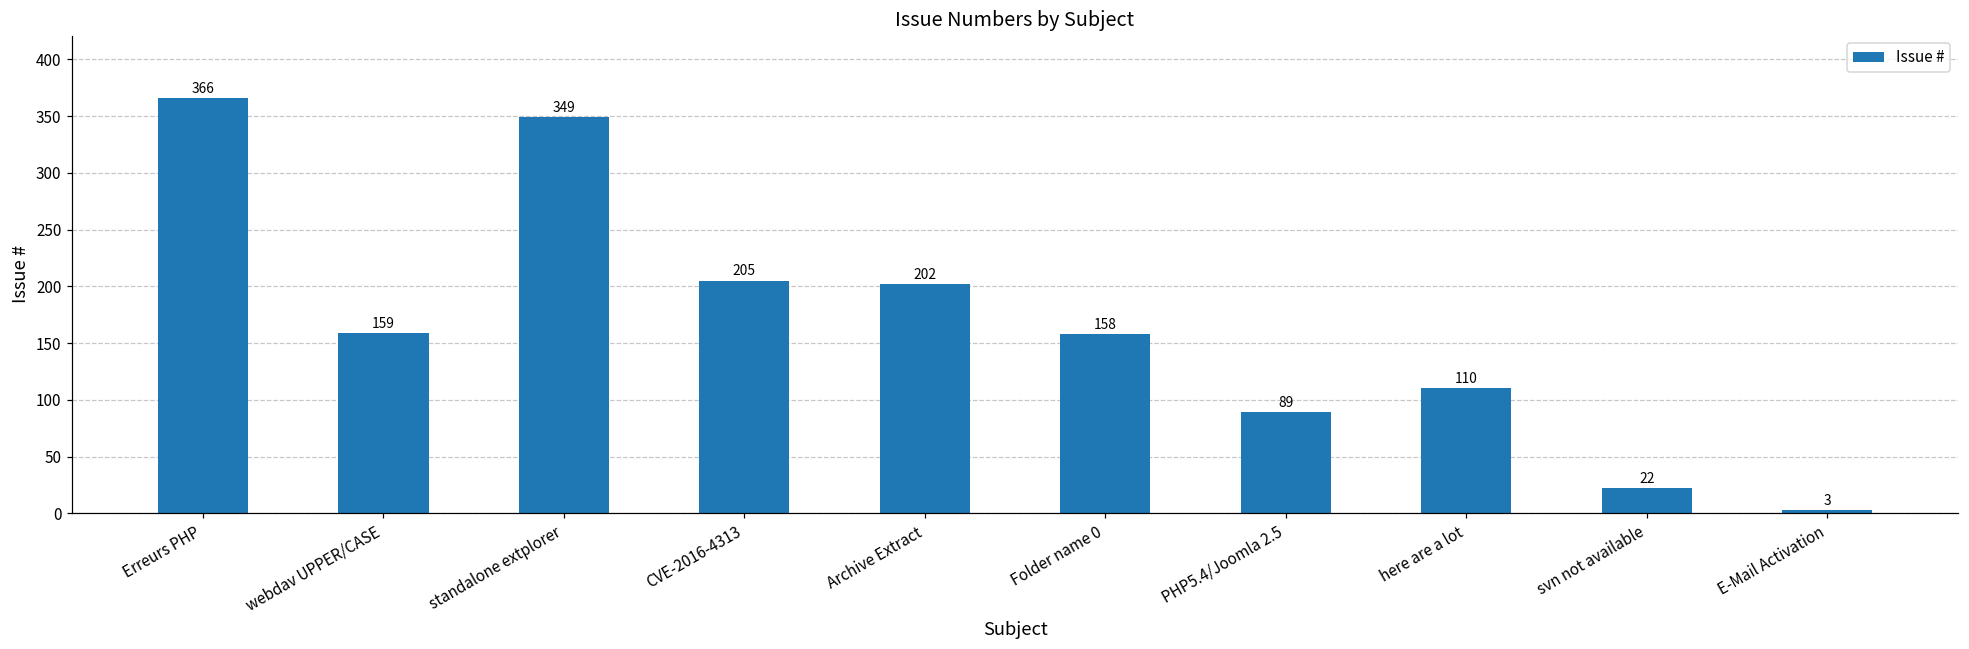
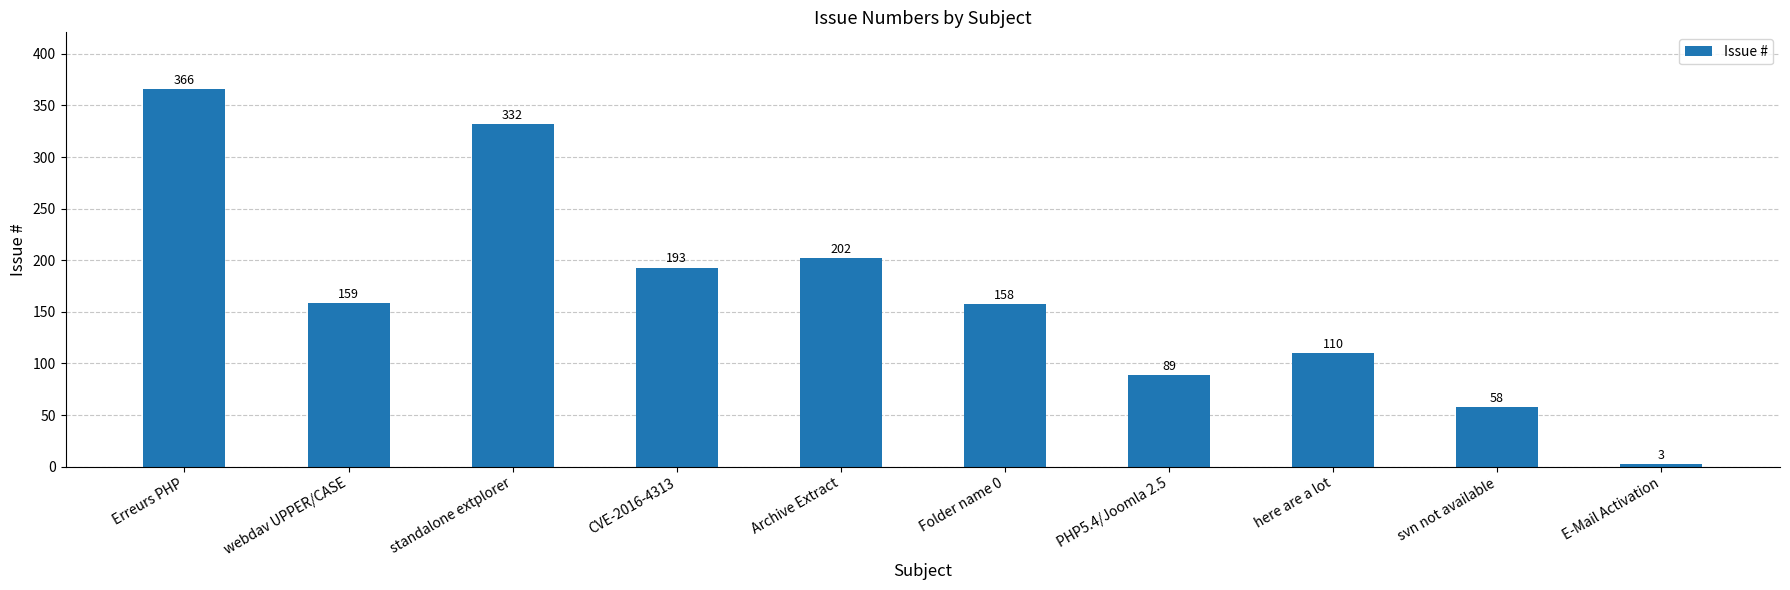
standalone extplorer: 349 -> 332
CVE-2016-4313: 205 -> 193
svn not available: 22 -> 58
